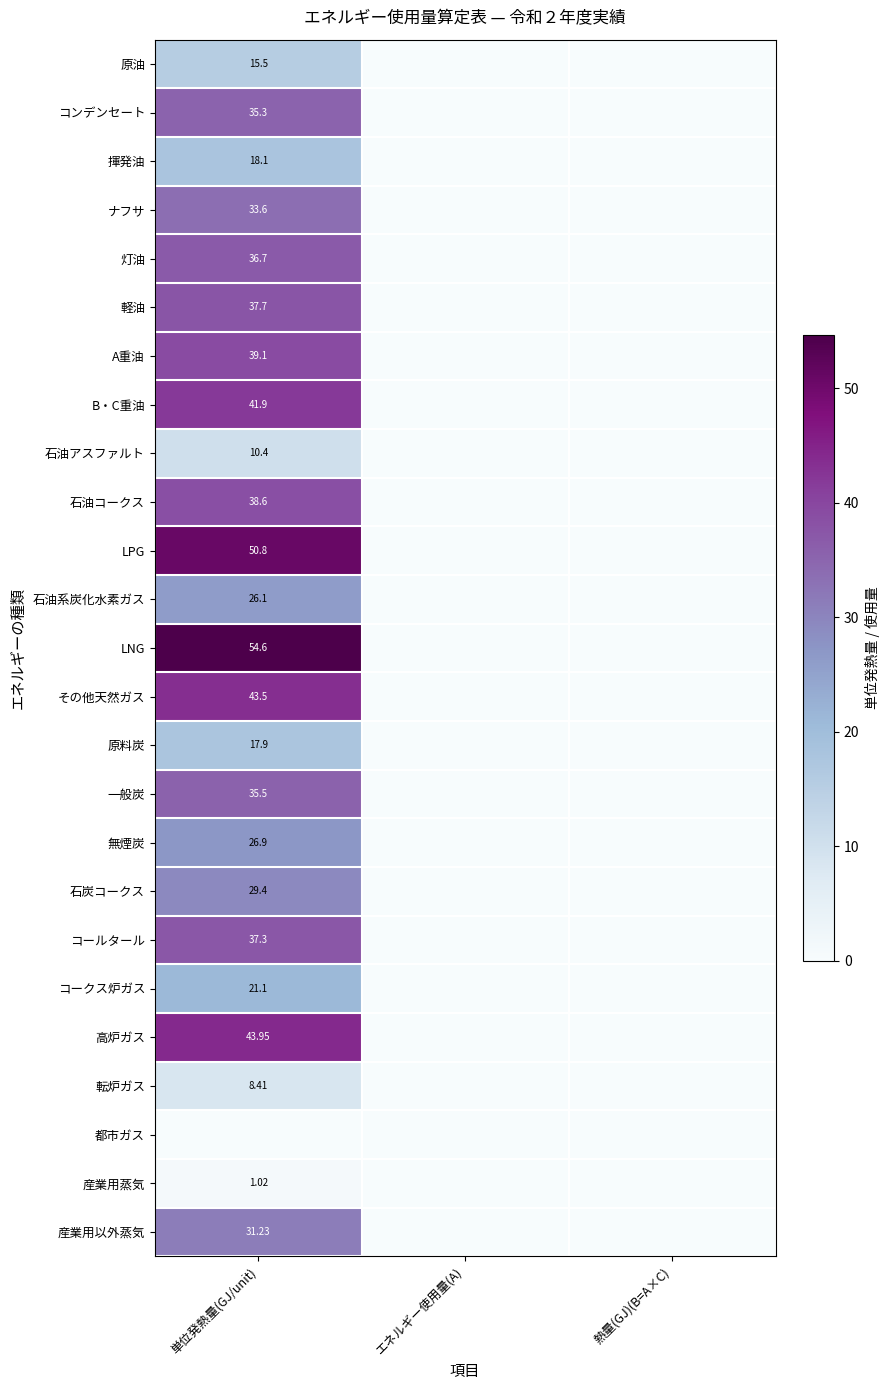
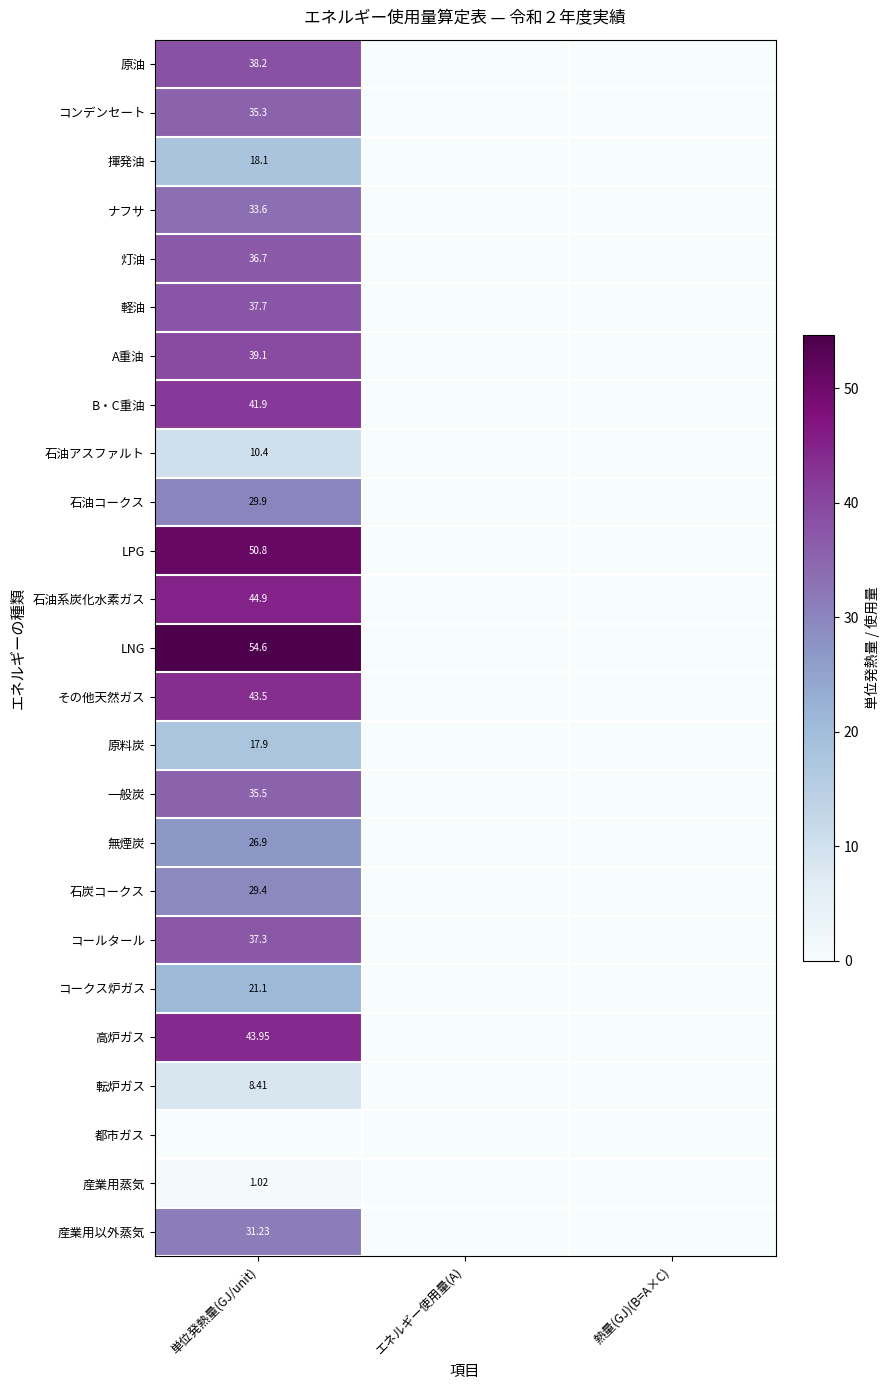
原油, 単位発熱量(GJ/unit): 15.5 -> 38.2
石油コークス, 単位発熱量(GJ/unit): 38.6 -> 29.9
石油系炭化水素ガス, 単位発熱量(GJ/unit): 26.1 -> 44.9
